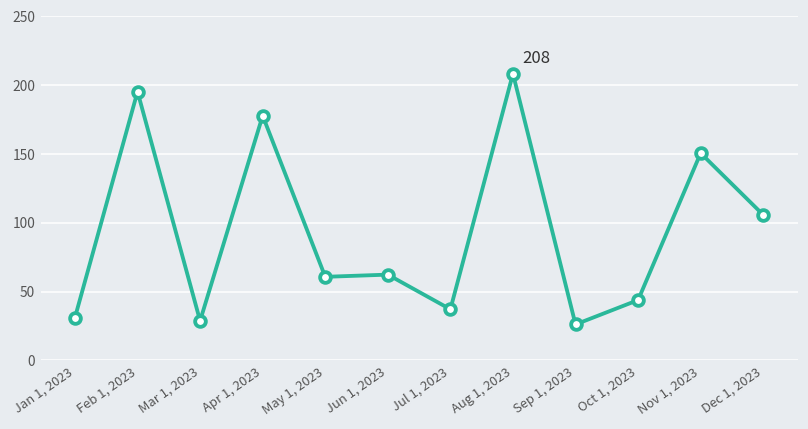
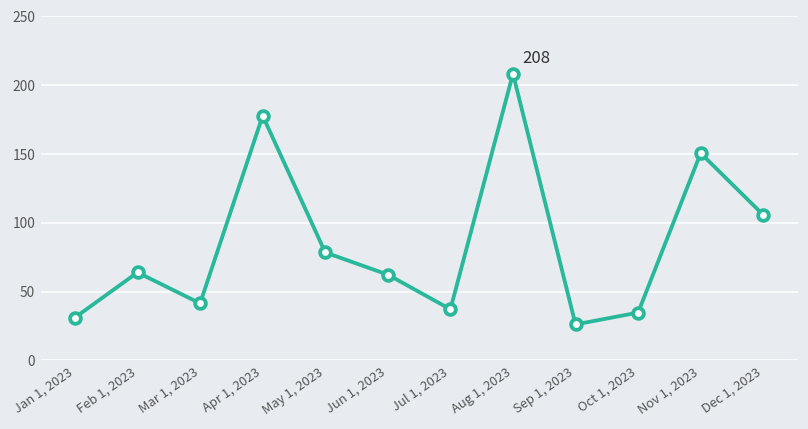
Feb 1, 2023: 195 -> 64
Mar 1, 2023: 29 -> 42
May 1, 2023: 61 -> 79
Oct 1, 2023: 44 -> 35
